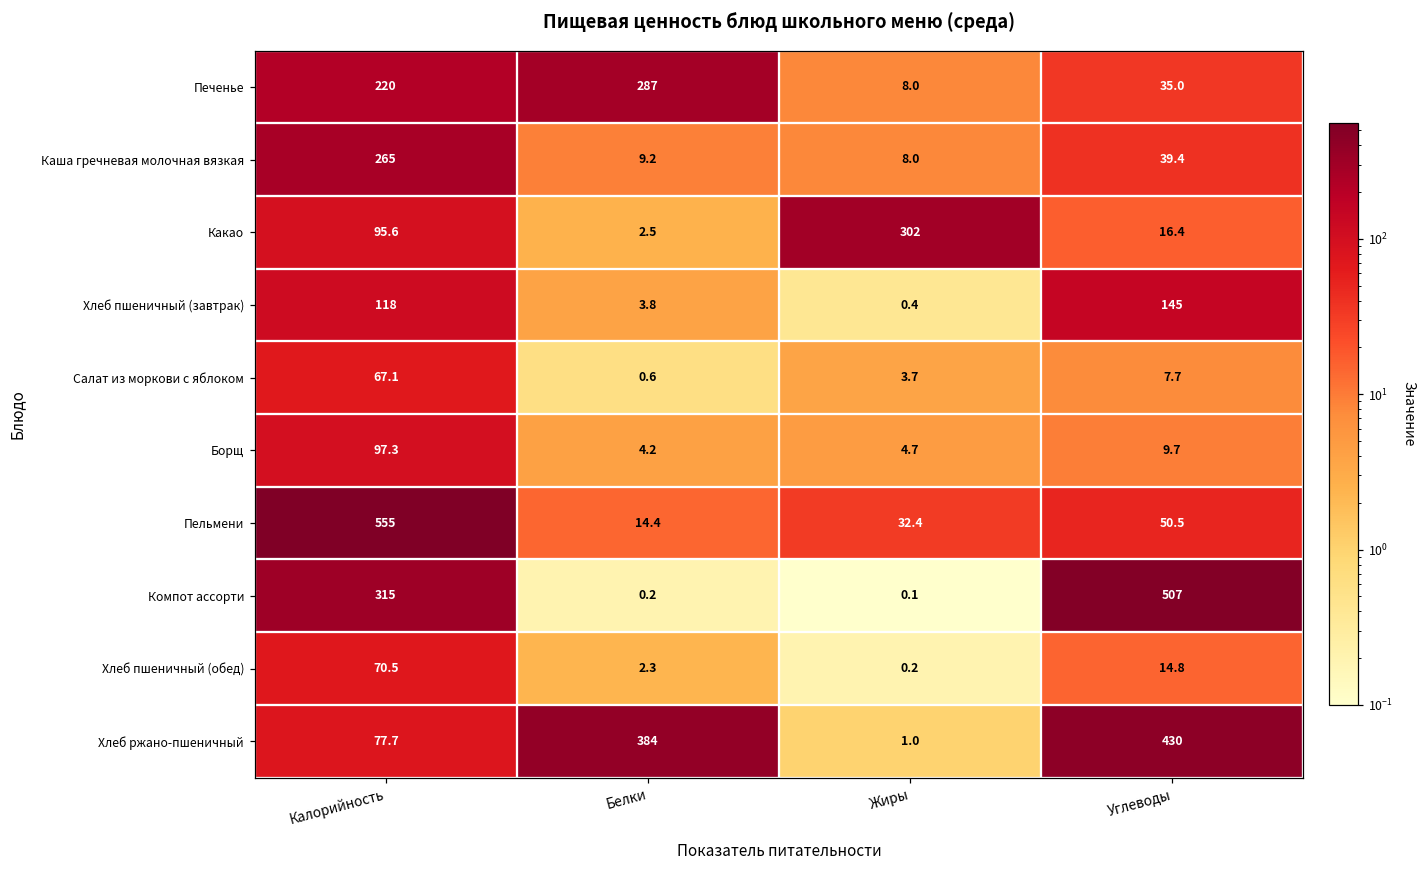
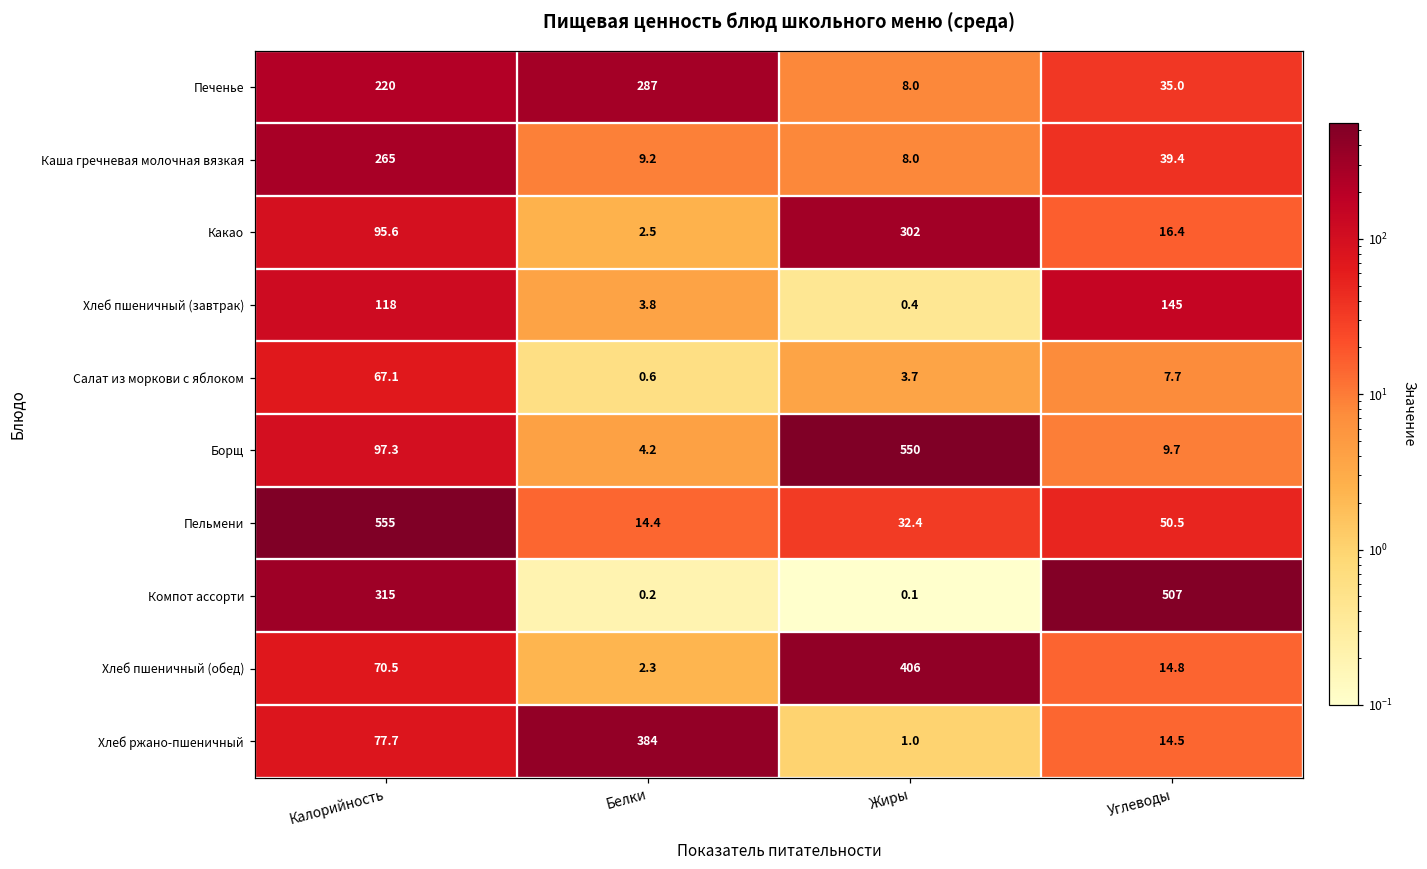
Борщ, Жиры: 4.7 -> 550
Хлеб пшеничный (обед), Жиры: 0.2 -> 406
Хлеб ржано-пшеничный, Углеводы: 430 -> 14.5
